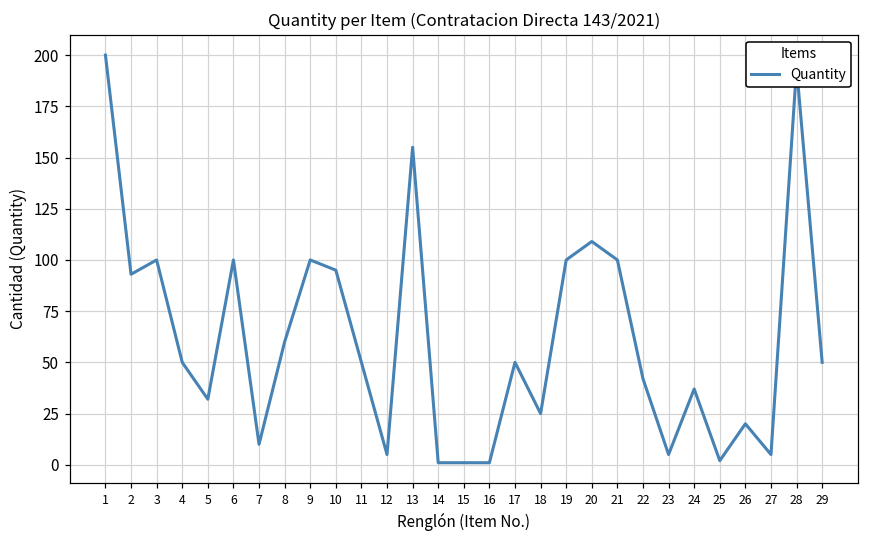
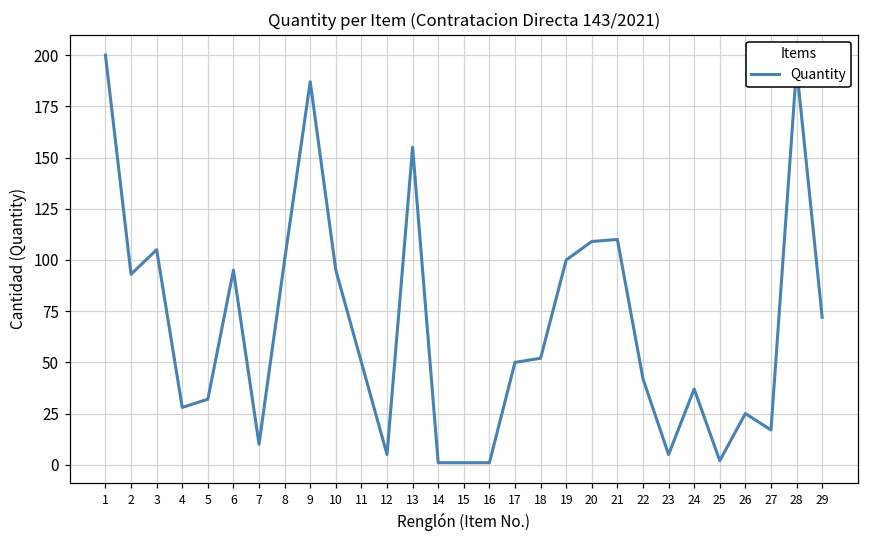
3: 100 -> 105
4: 50 -> 28
6: 100 -> 95
8: 60 -> 100
9: 100 -> 187
18: 25 -> 52
21: 100 -> 110
26: 20 -> 25
27: 5 -> 17
29: 50 -> 72
